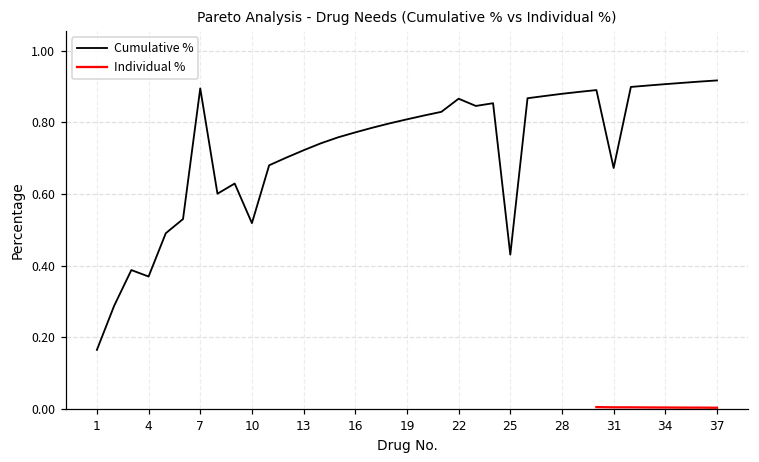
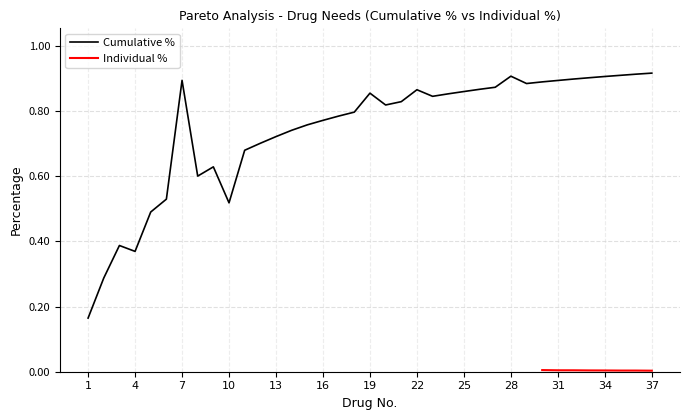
Cumulative %, 19: 0.81 -> 0.86
Cumulative %, 25: 0.43 -> 0.86
Cumulative %, 28: 0.88 -> 0.91
Cumulative %, 31: 0.67 -> 0.89
